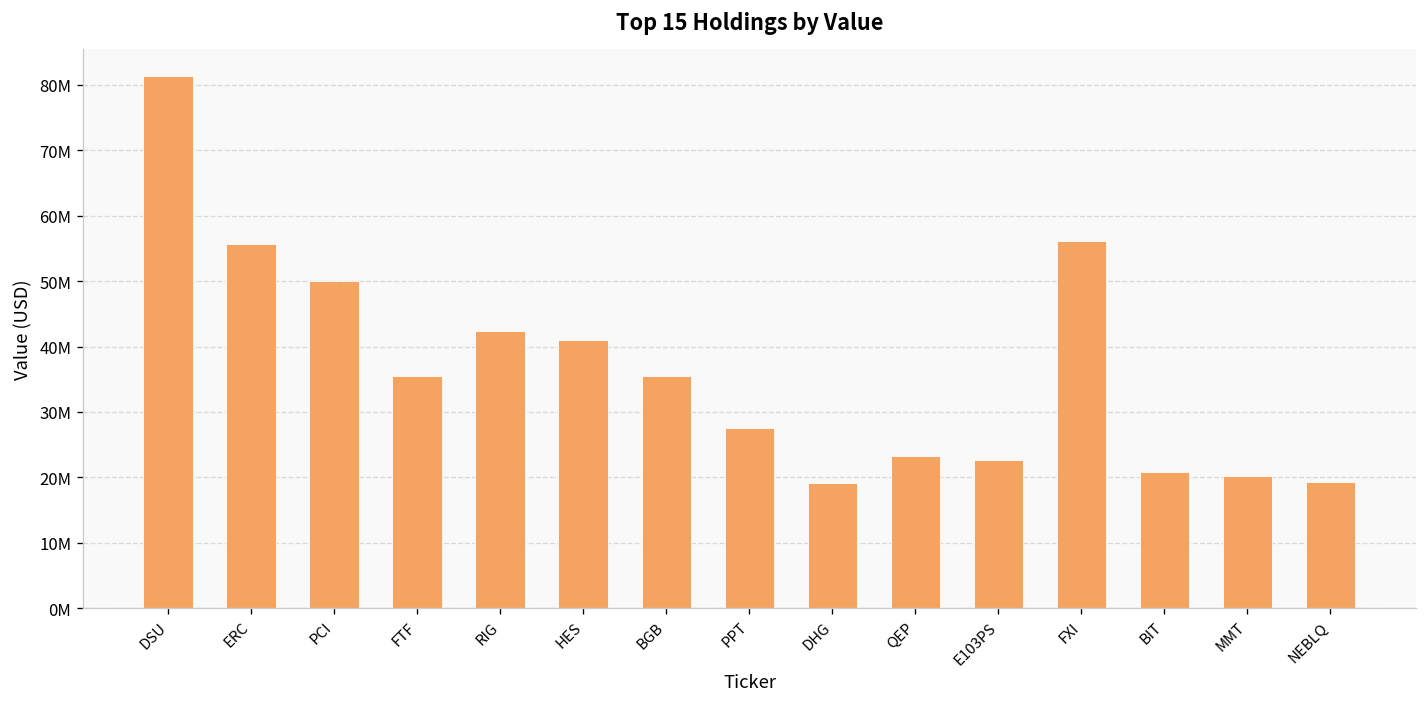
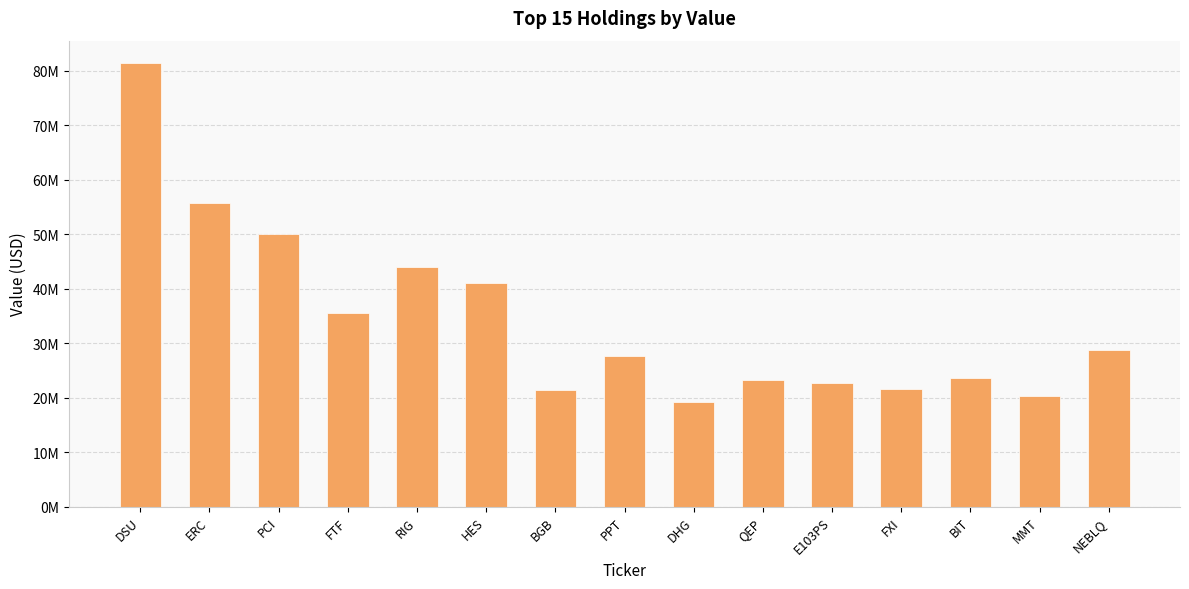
RIG: 42000000 -> 44000000
BGB: 36000000 -> 21000000
FXI: 56000000 -> 22000000
BIT: 21000000 -> 24000000
NEBLQ: 19000000 -> 29000000
